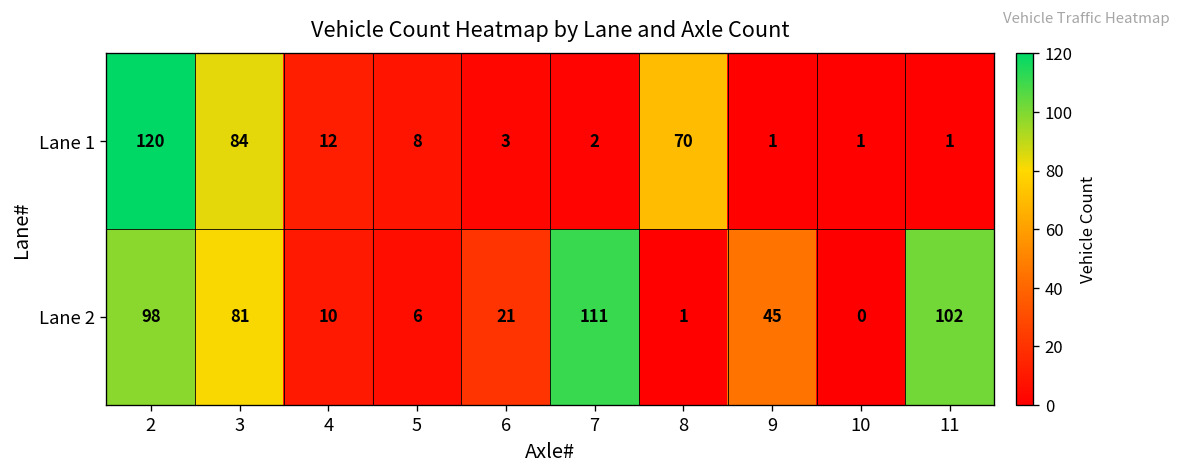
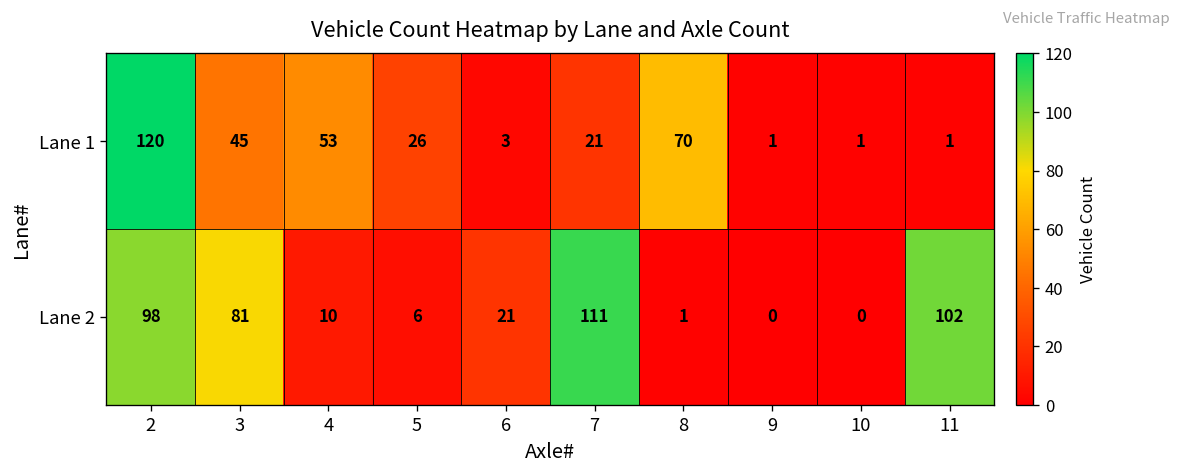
Lane 1, 3: 84 -> 45
Lane 1, 4: 12 -> 53
Lane 1, 5: 8 -> 26
Lane 1, 7: 2 -> 21
Lane 2, 9: 45 -> 0
